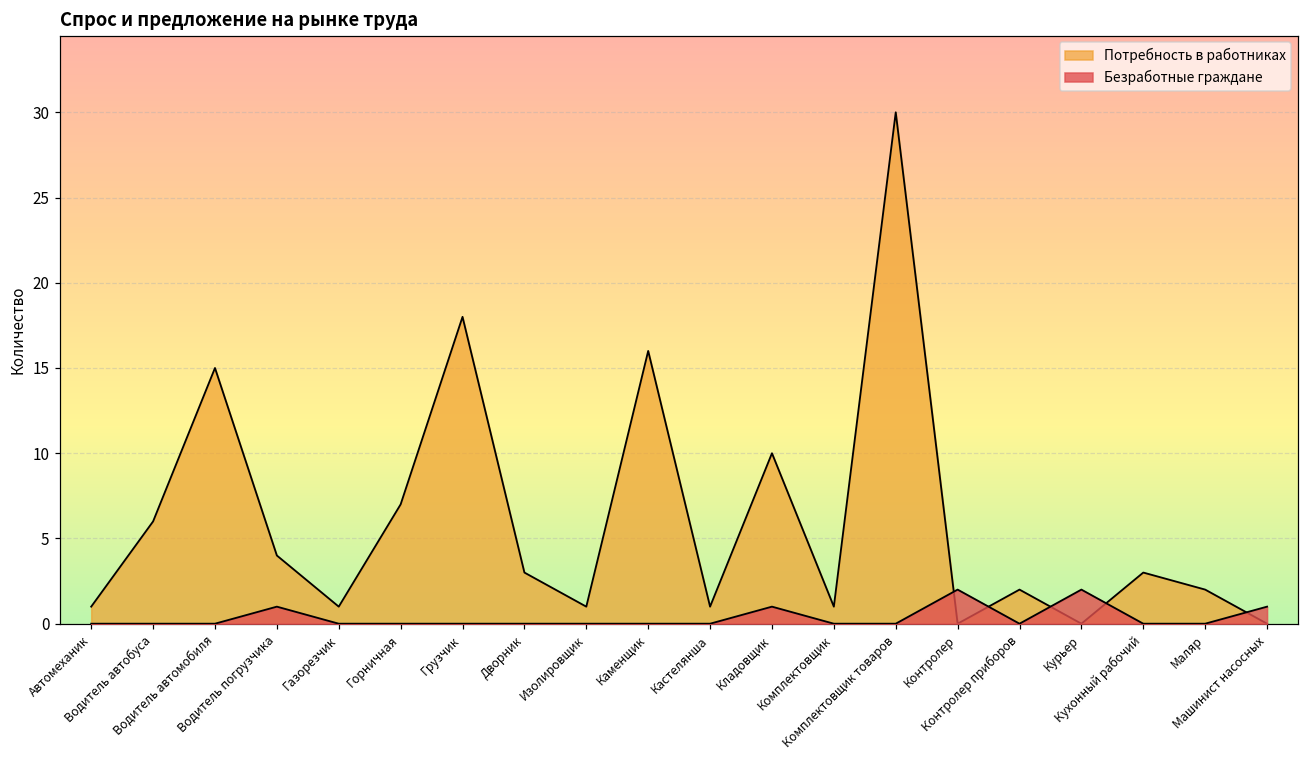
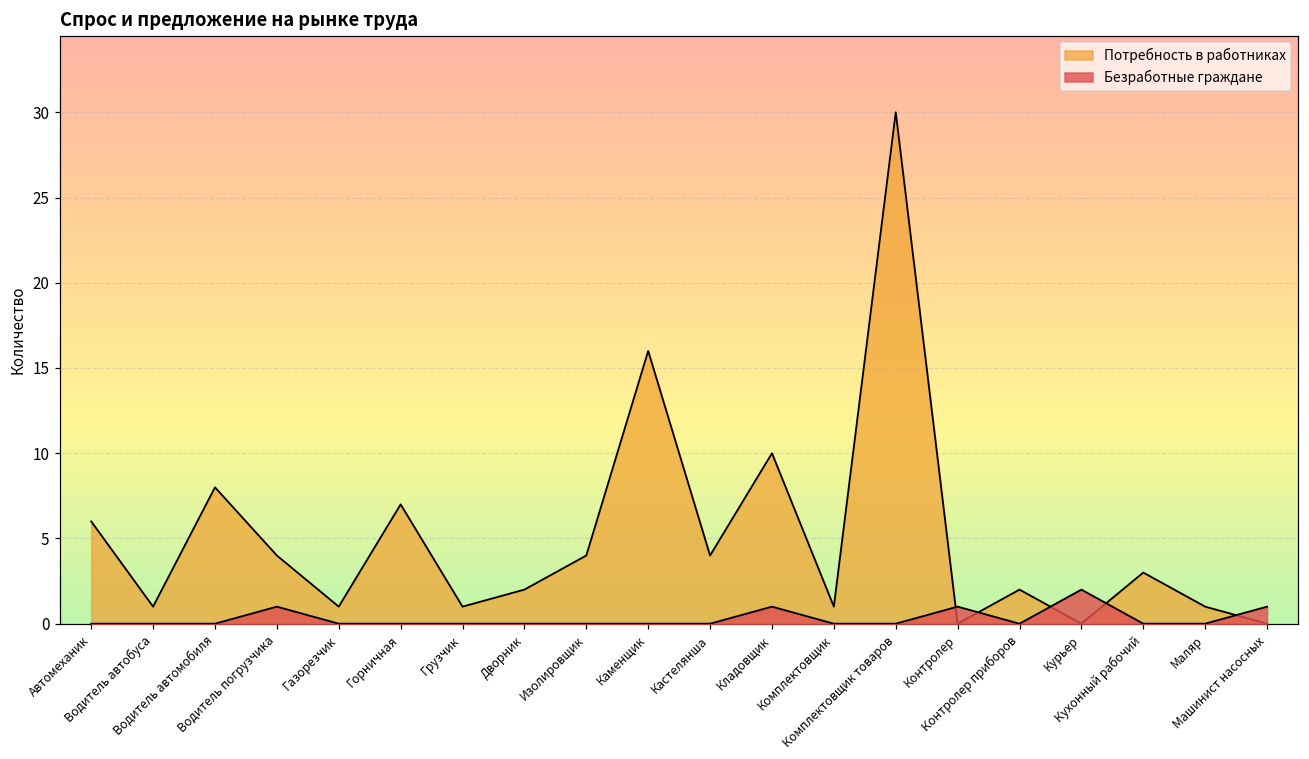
Потребность в работниках, Автомеханик: 1 -> 6
Потребность в работниках, Водитель автобуса: 6 -> 1
Потребность в работниках, Водитель автомобиля: 15 -> 8
Потребность в работниках, Грузчик: 18 -> 1
Потребность в работниках, Дворник: 3 -> 2
Потребность в работниках, Изолировщик: 1 -> 4
Потребность в работниках, Кастелянша: 1 -> 4
Безработные граждане, Контролер: 2 -> 1
Потребность в работниках, Маляр: 2 -> 1
